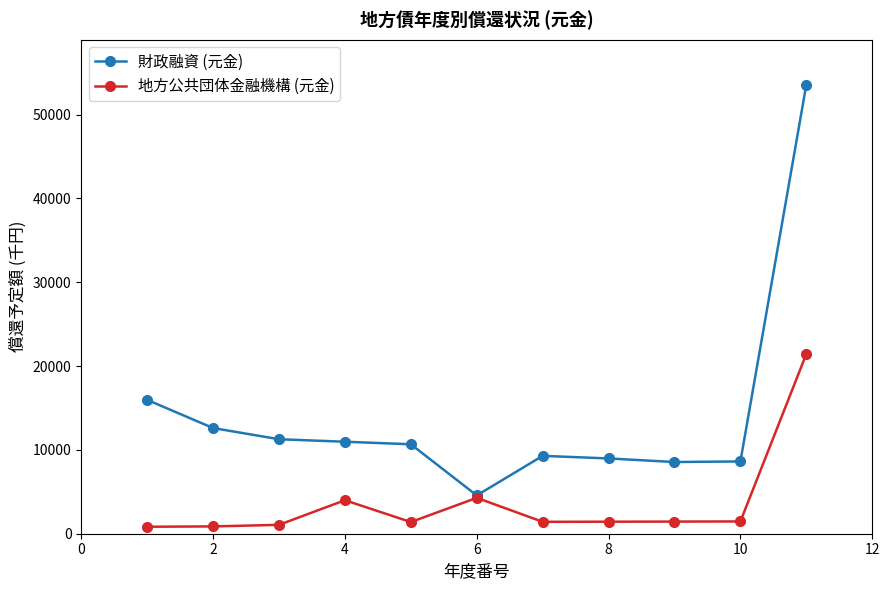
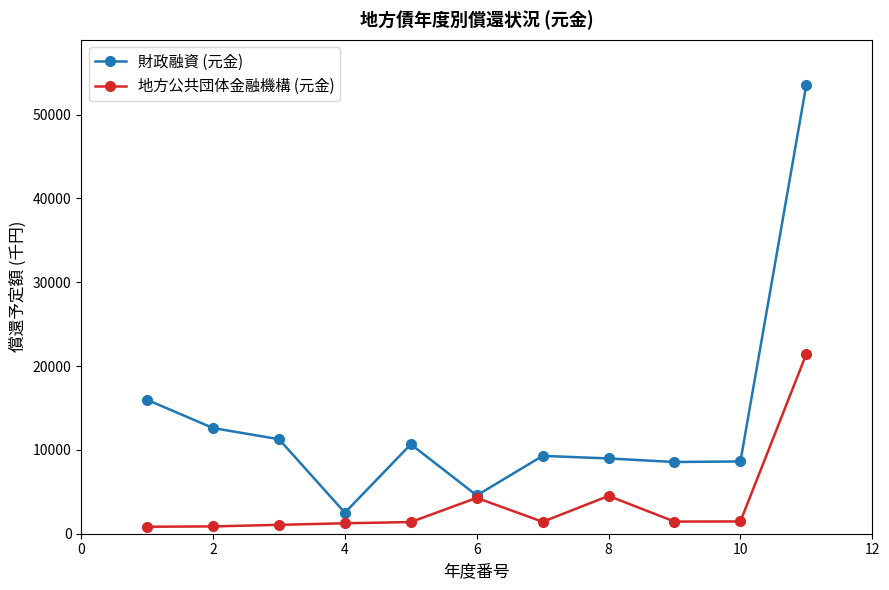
財政融資 (元金), 4: 11000 -> 3000
地方公共団体金融機構 (元金), 4: 4000 -> 1000
地方公共団体金融機構 (元金), 8: 1000 -> 5000
